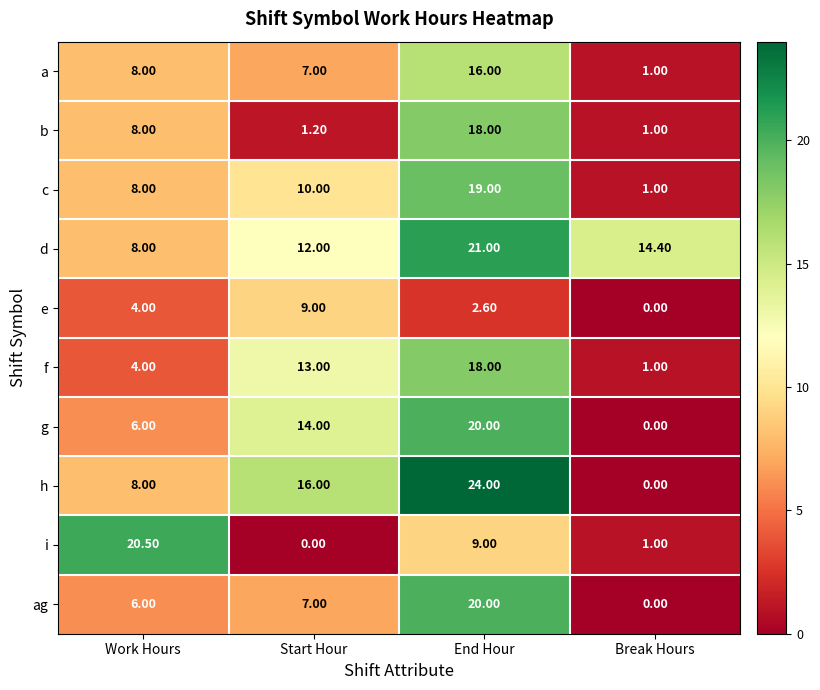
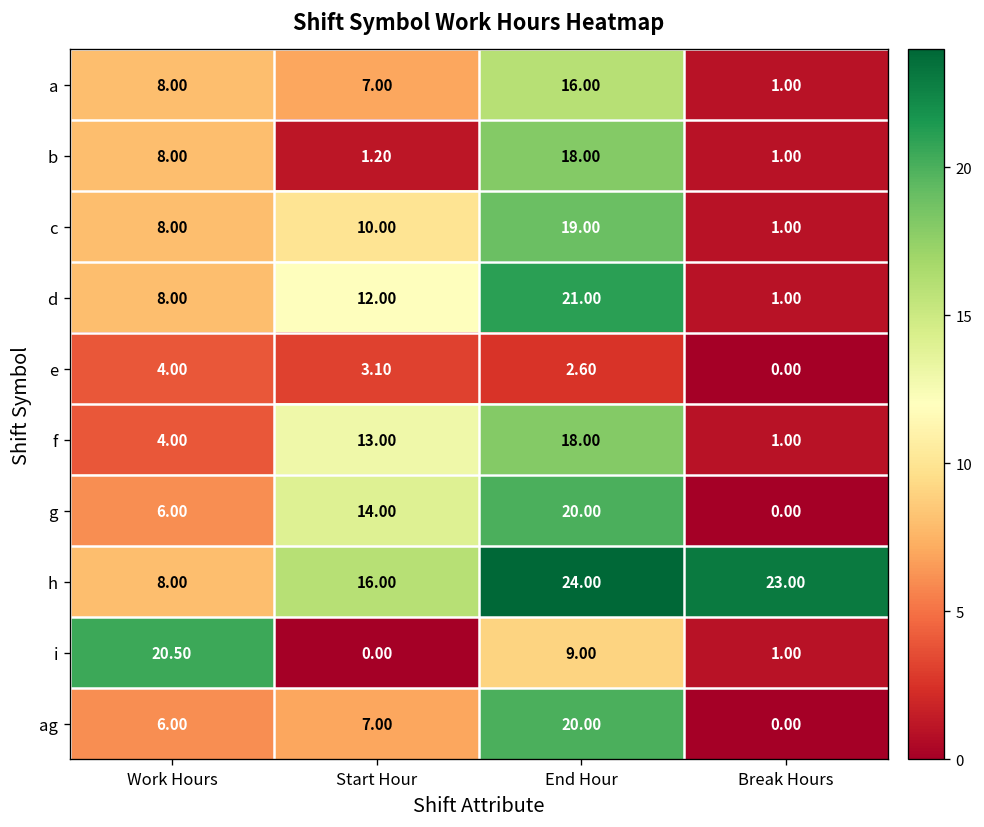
d, Break Hours: 14.40 -> 1.00
e, Start Hour: 9.00 -> 3.10
h, Break Hours: 0.00 -> 23.00
